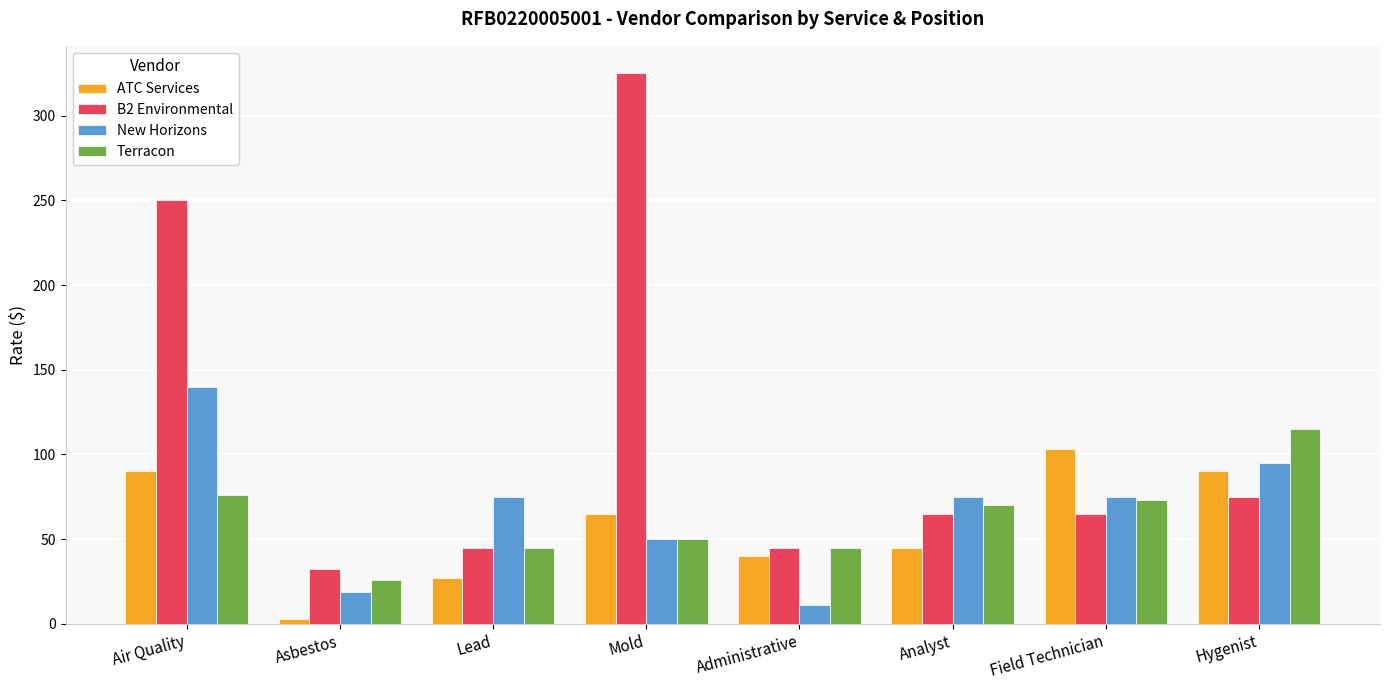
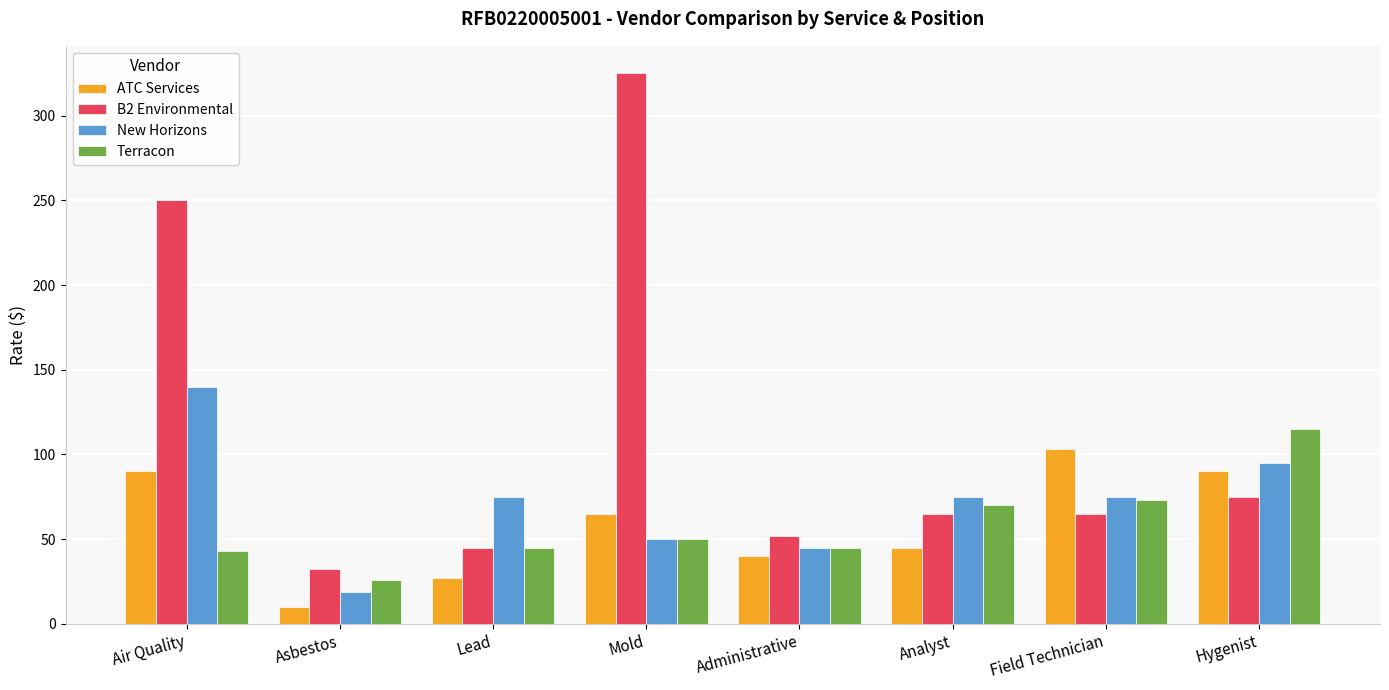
Terracon, Air Quality: 76 -> 43
ATC Services, Asbestos: 3 -> 10
B2 Environmental, Administrative: 45 -> 52
New Horizons, Administrative: 11 -> 45
